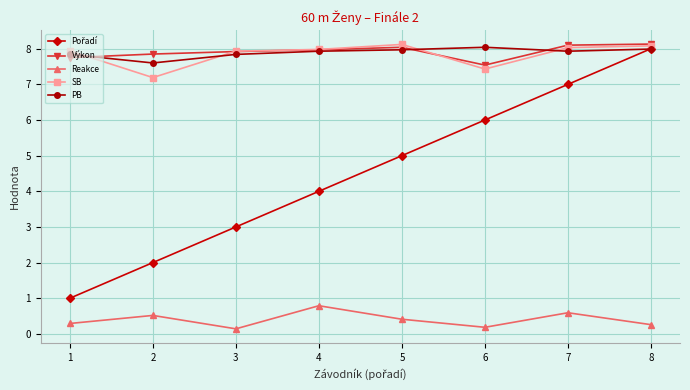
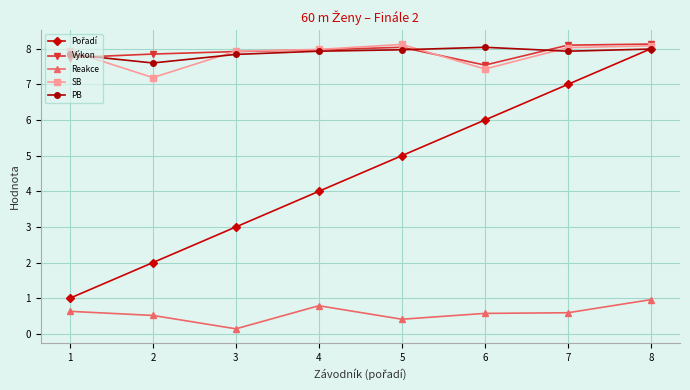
Reakce, 1: 0.3 -> 0.6
Reakce, 6: 0.2 -> 0.6
Reakce, 8: 0.3 -> 1.0
